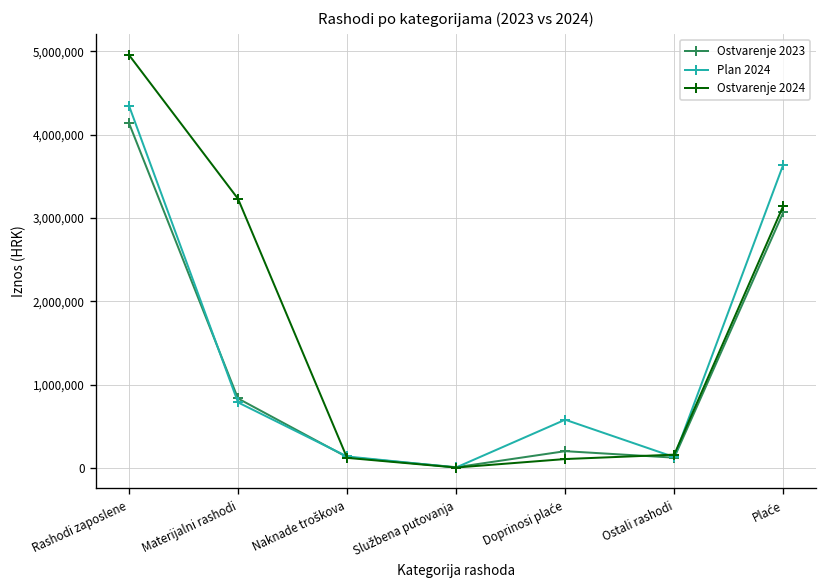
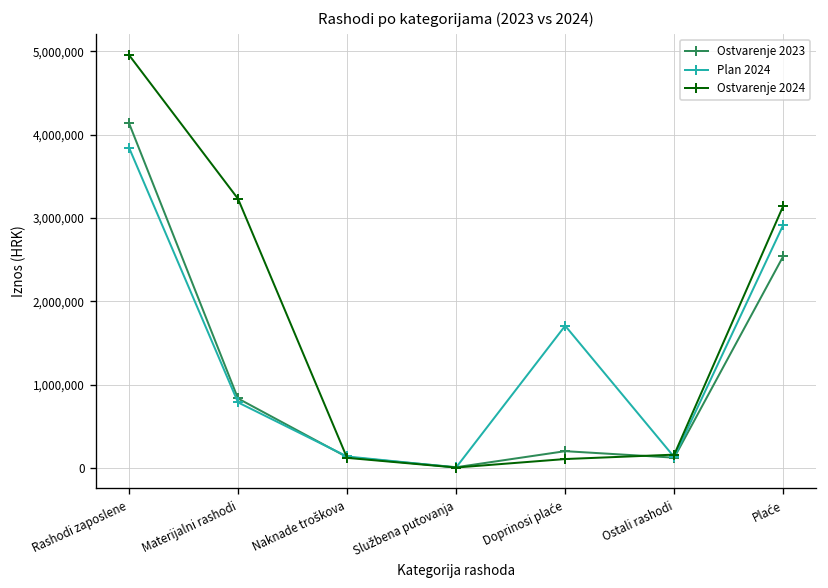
Plan 2024, Rashodi zaposlene: 4,300,000 -> 3,800,000
Plan 2024, Doprinosi plaće: 600,000 -> 1,700,000
Ostvarenje 2023, Plaće: 3,100,000 -> 2,500,000
Plan 2024, Plaće: 3,600,000 -> 2,900,000
